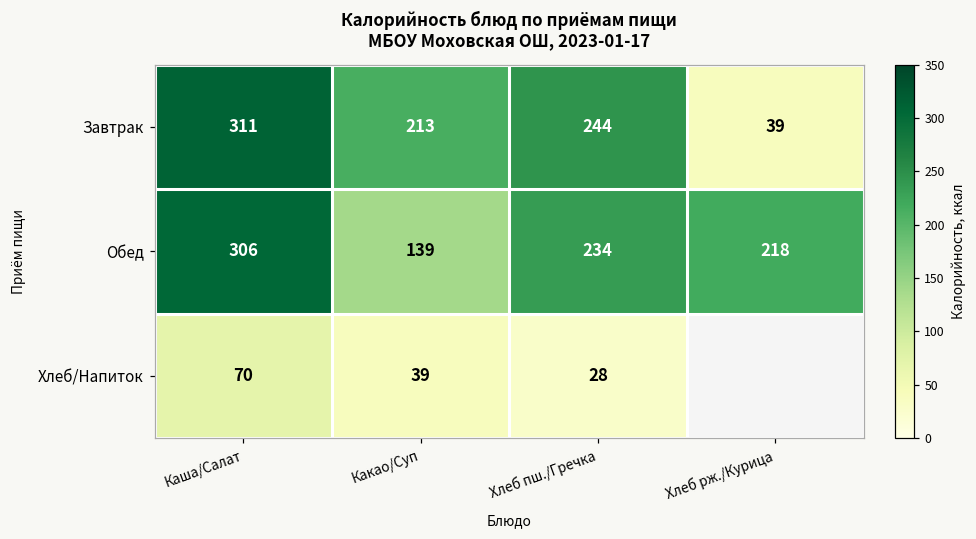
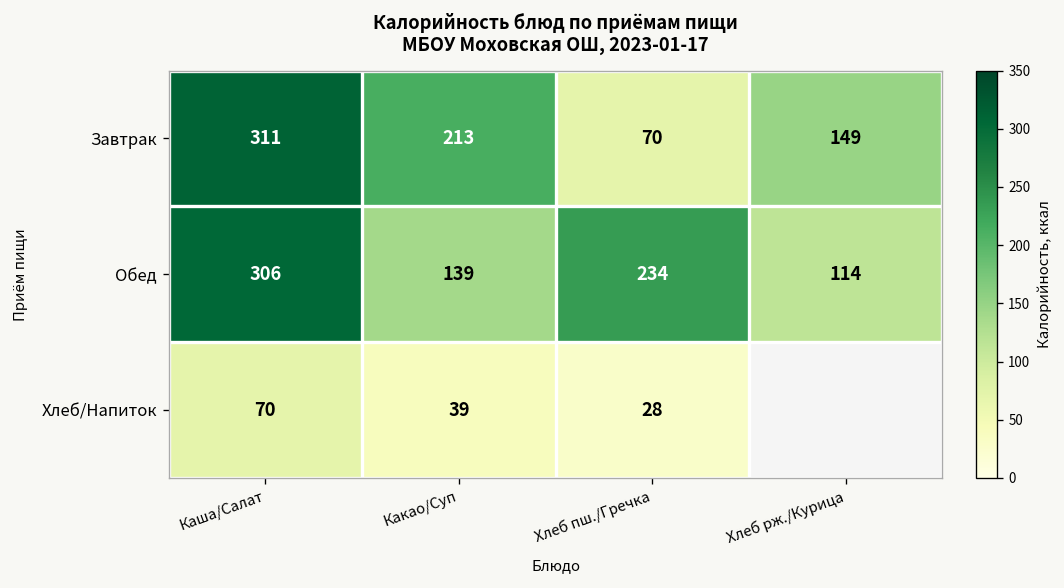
Завтрак, Хлеб пш./Гречка: 244 -> 70
Завтрак, Хлеб рж./Курица: 39 -> 149
Обед, Хлеб рж./Курица: 218 -> 114
